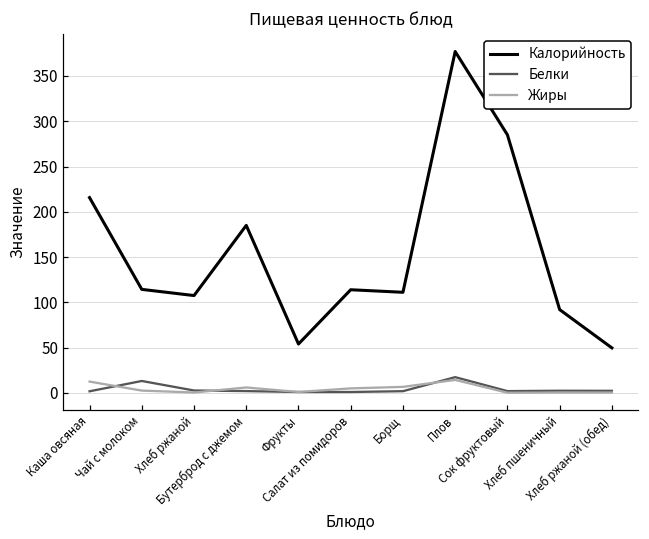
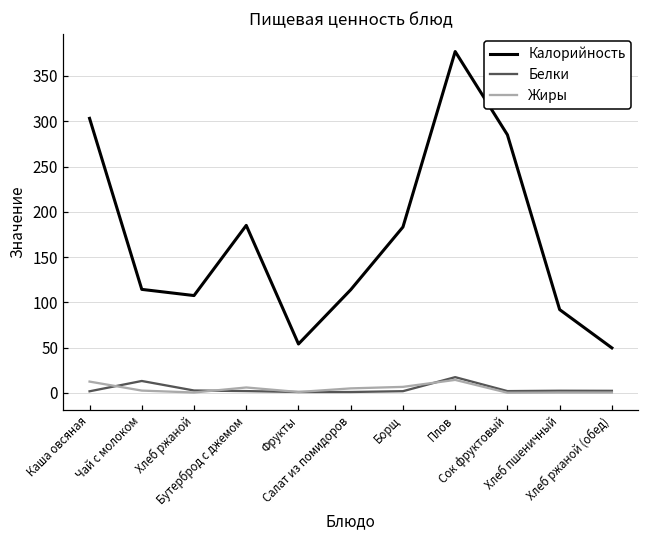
Калорийность, Каша овсяная: 220 -> 300
Калорийность, Борщ: 110 -> 180
